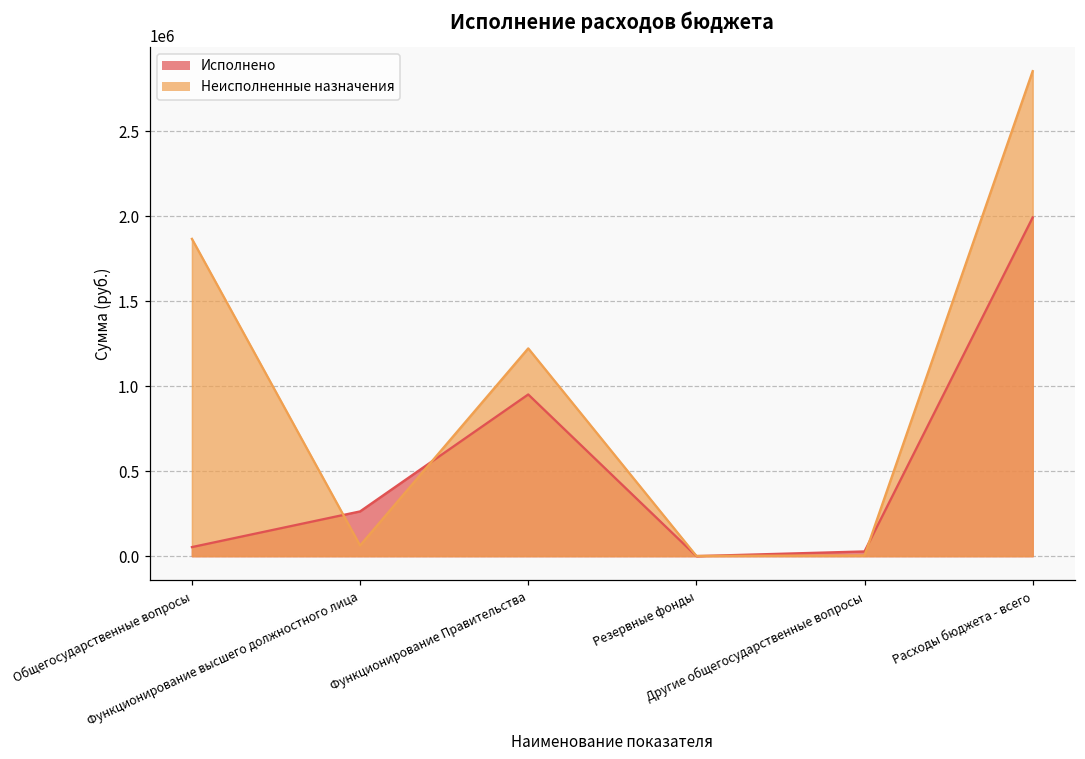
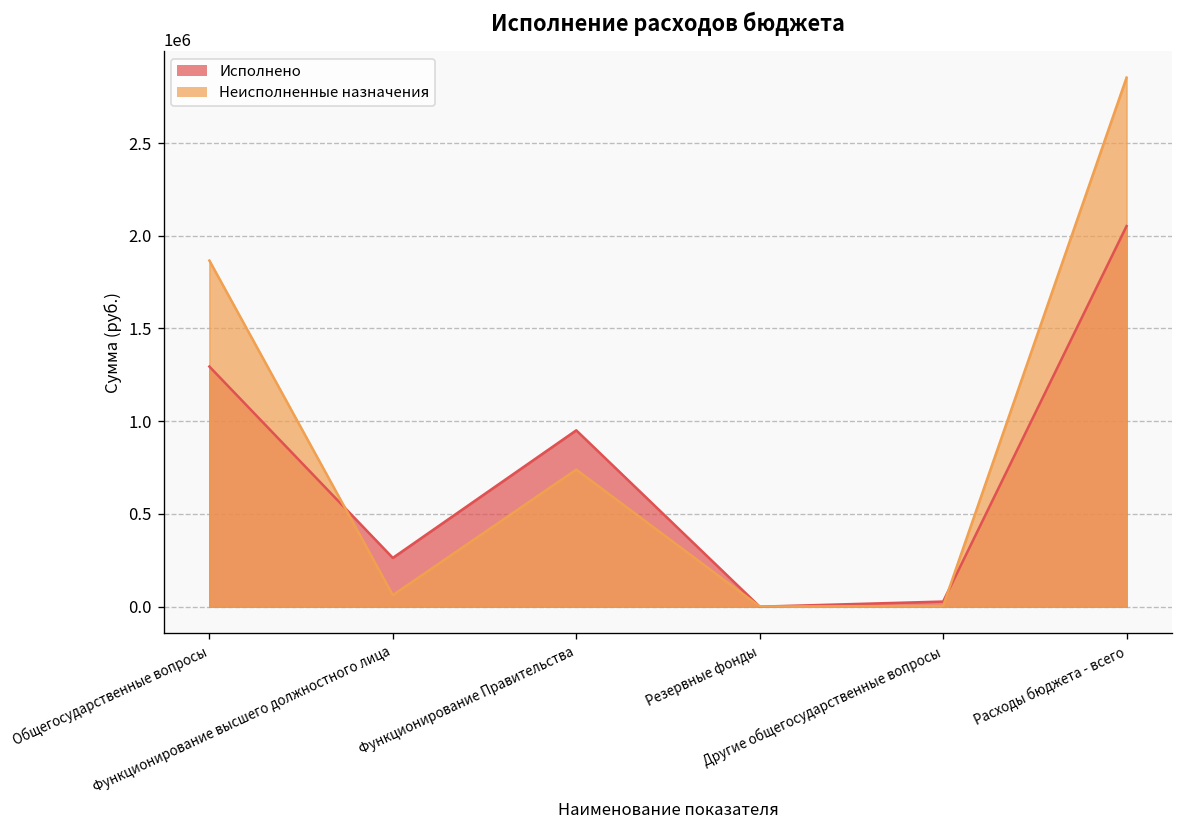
Исполнено, Общегосударственные вопросы: 50000 -> 1290000
Неисполненные назначения, Функционирование Правительства: 1220000 -> 740000
Исполнено, Расходы бюджета - всего: 1990000 -> 2050000
